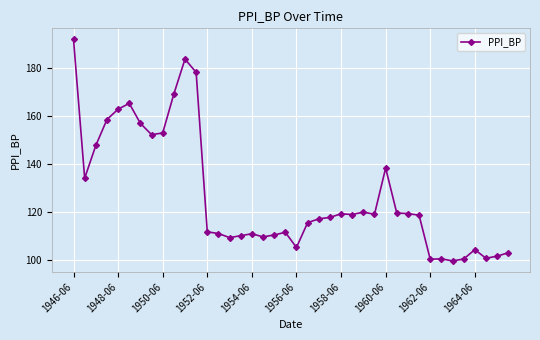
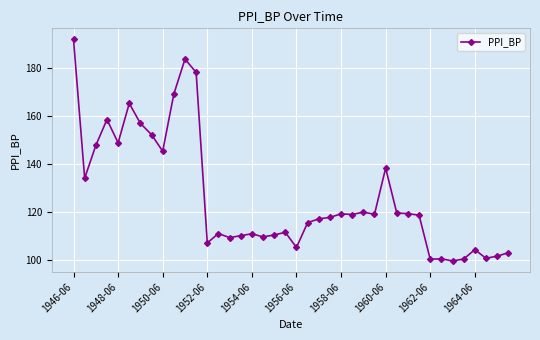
1948-06: 163 -> 149
1950-06: 153 -> 145
1952-06: 112 -> 107
